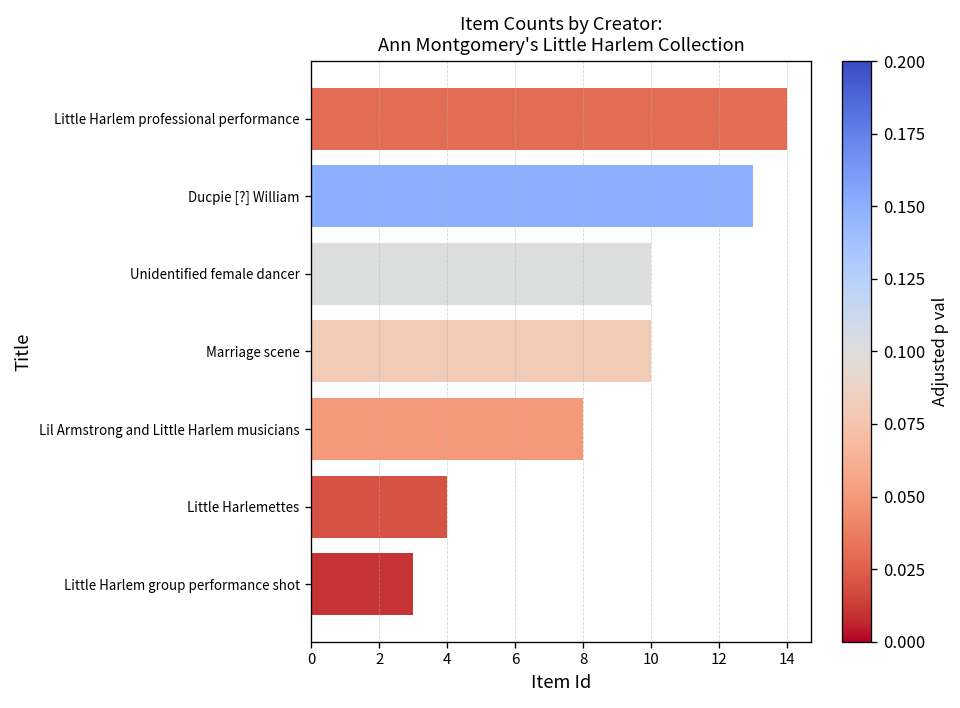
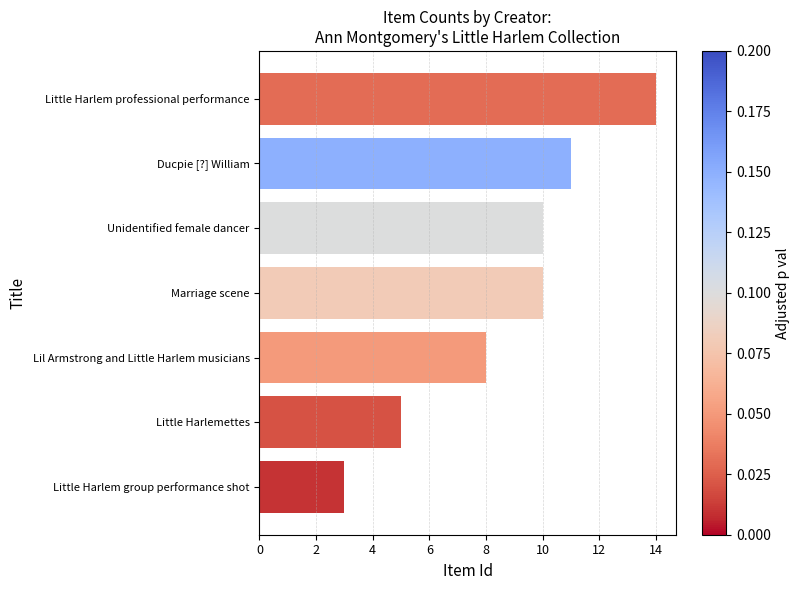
Ducpie [?] William: 13 -> 11
Little Harlemettes: 4 -> 5
